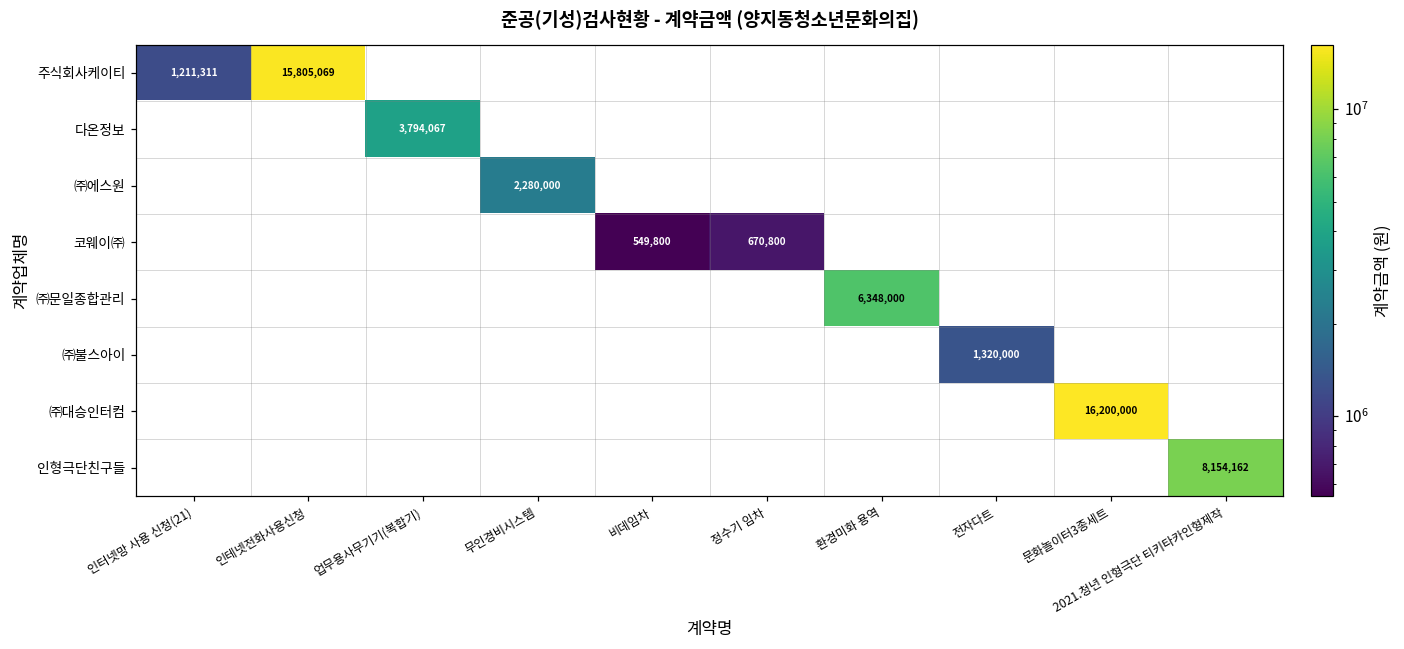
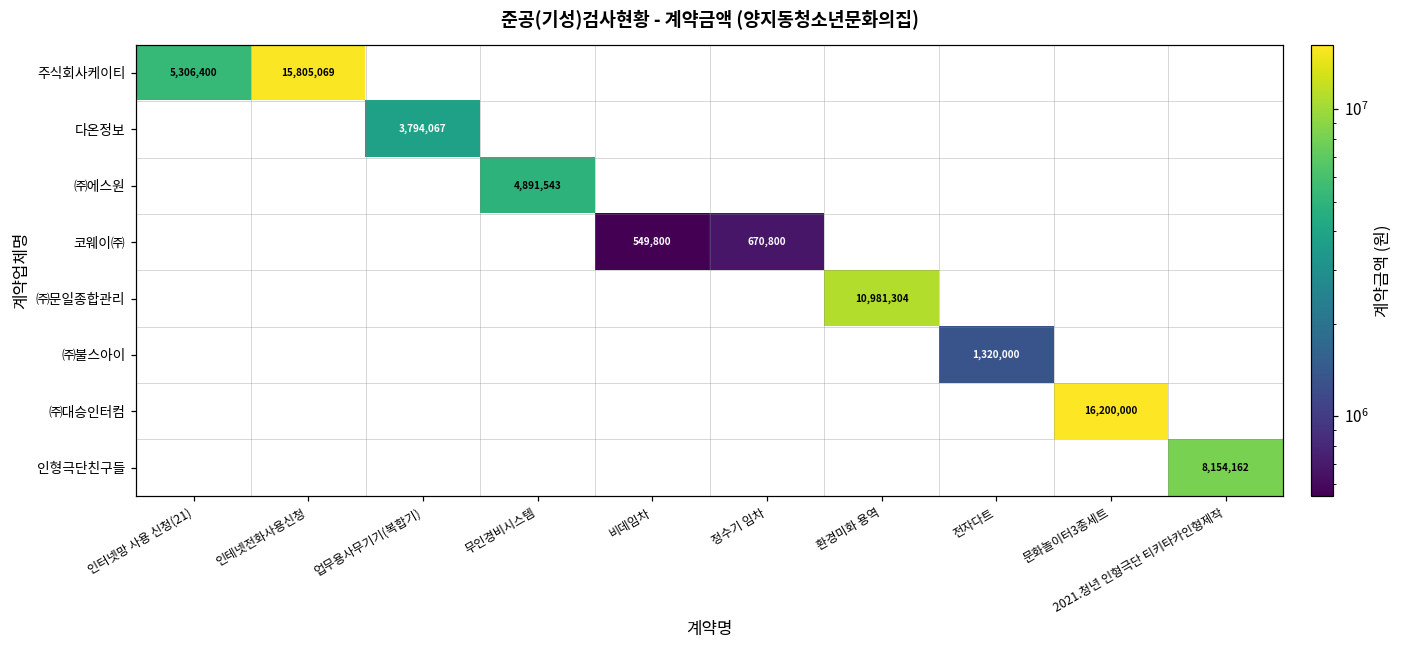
주식회사케이티, 인터넷망 사용 신청(21): 1,211,311 -> 5,306,400
㈜에스원, 무인경비시스템: 2,280,000 -> 4,891,543
㈜문일종합관리, 환경미화 용역: 6,348,000 -> 10,981,304
